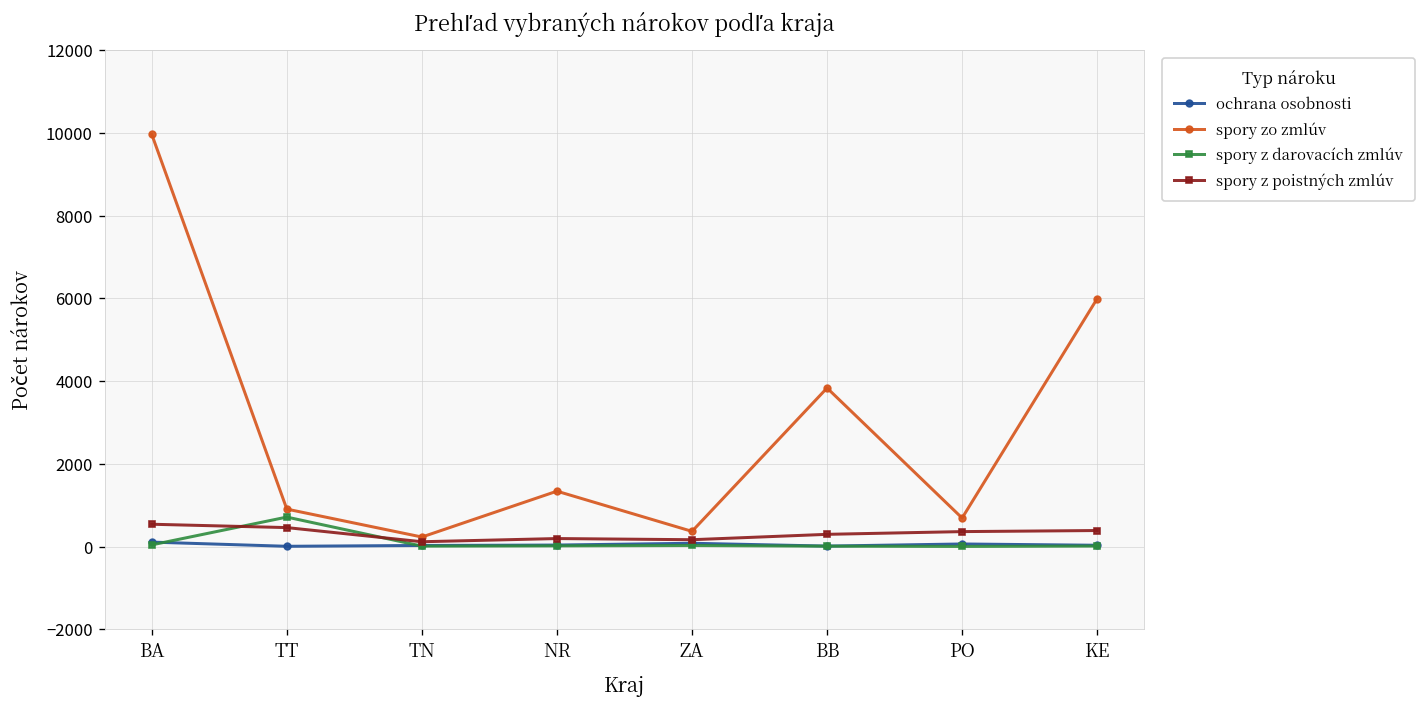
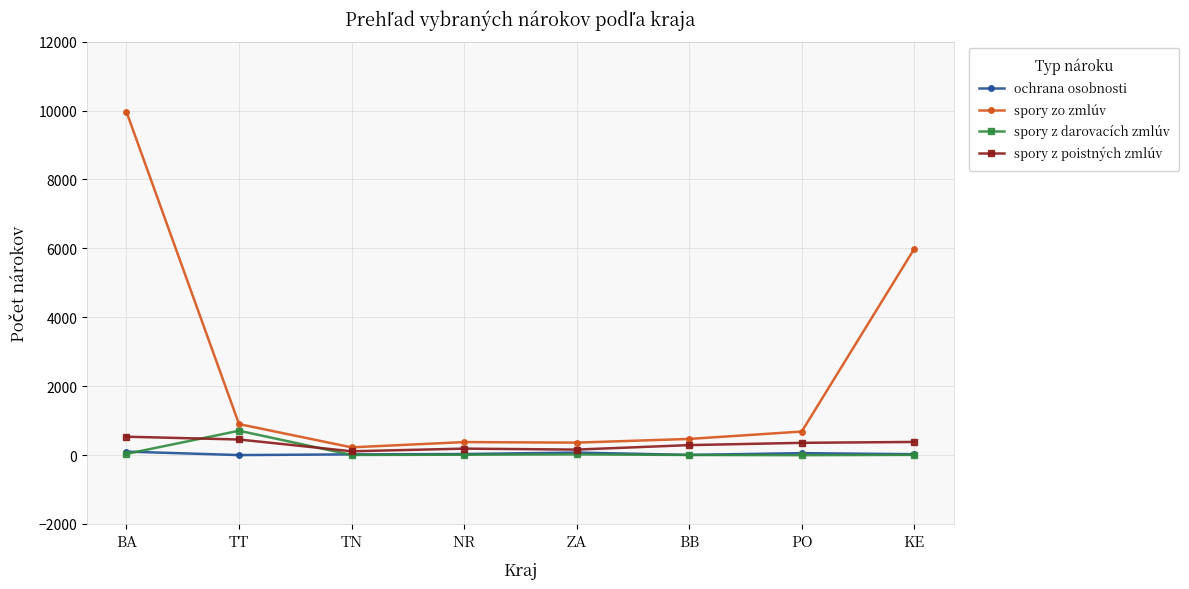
spory zo zmlúv, NR: 1300 -> 400
spory zo zmlúv, BB: 3800 -> 500
